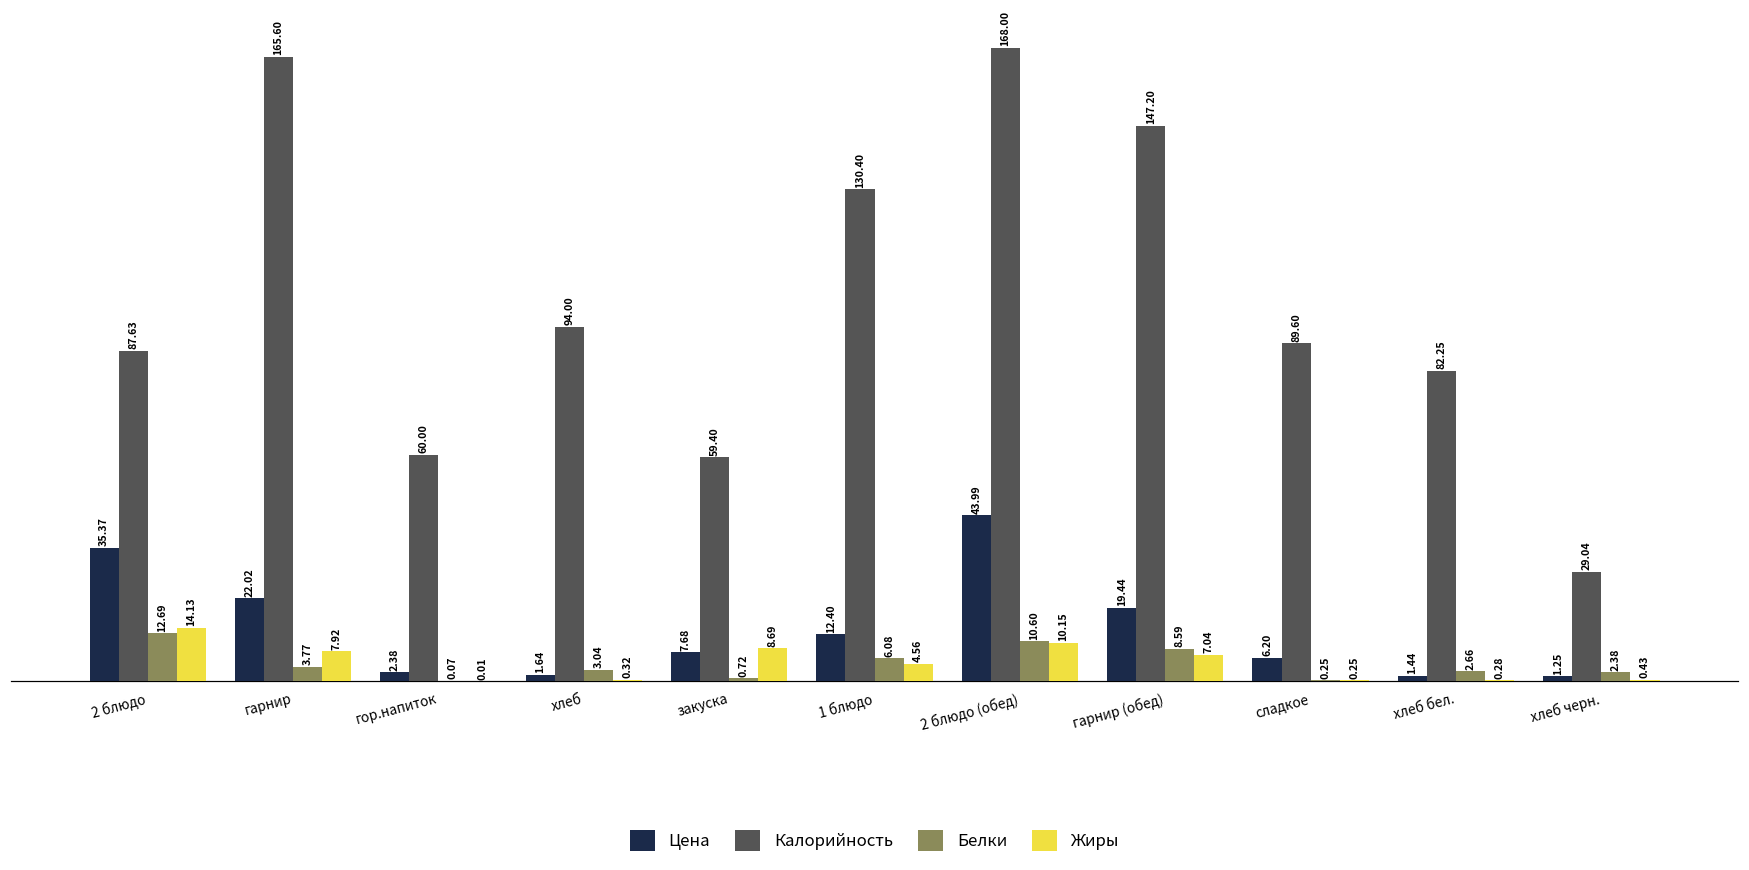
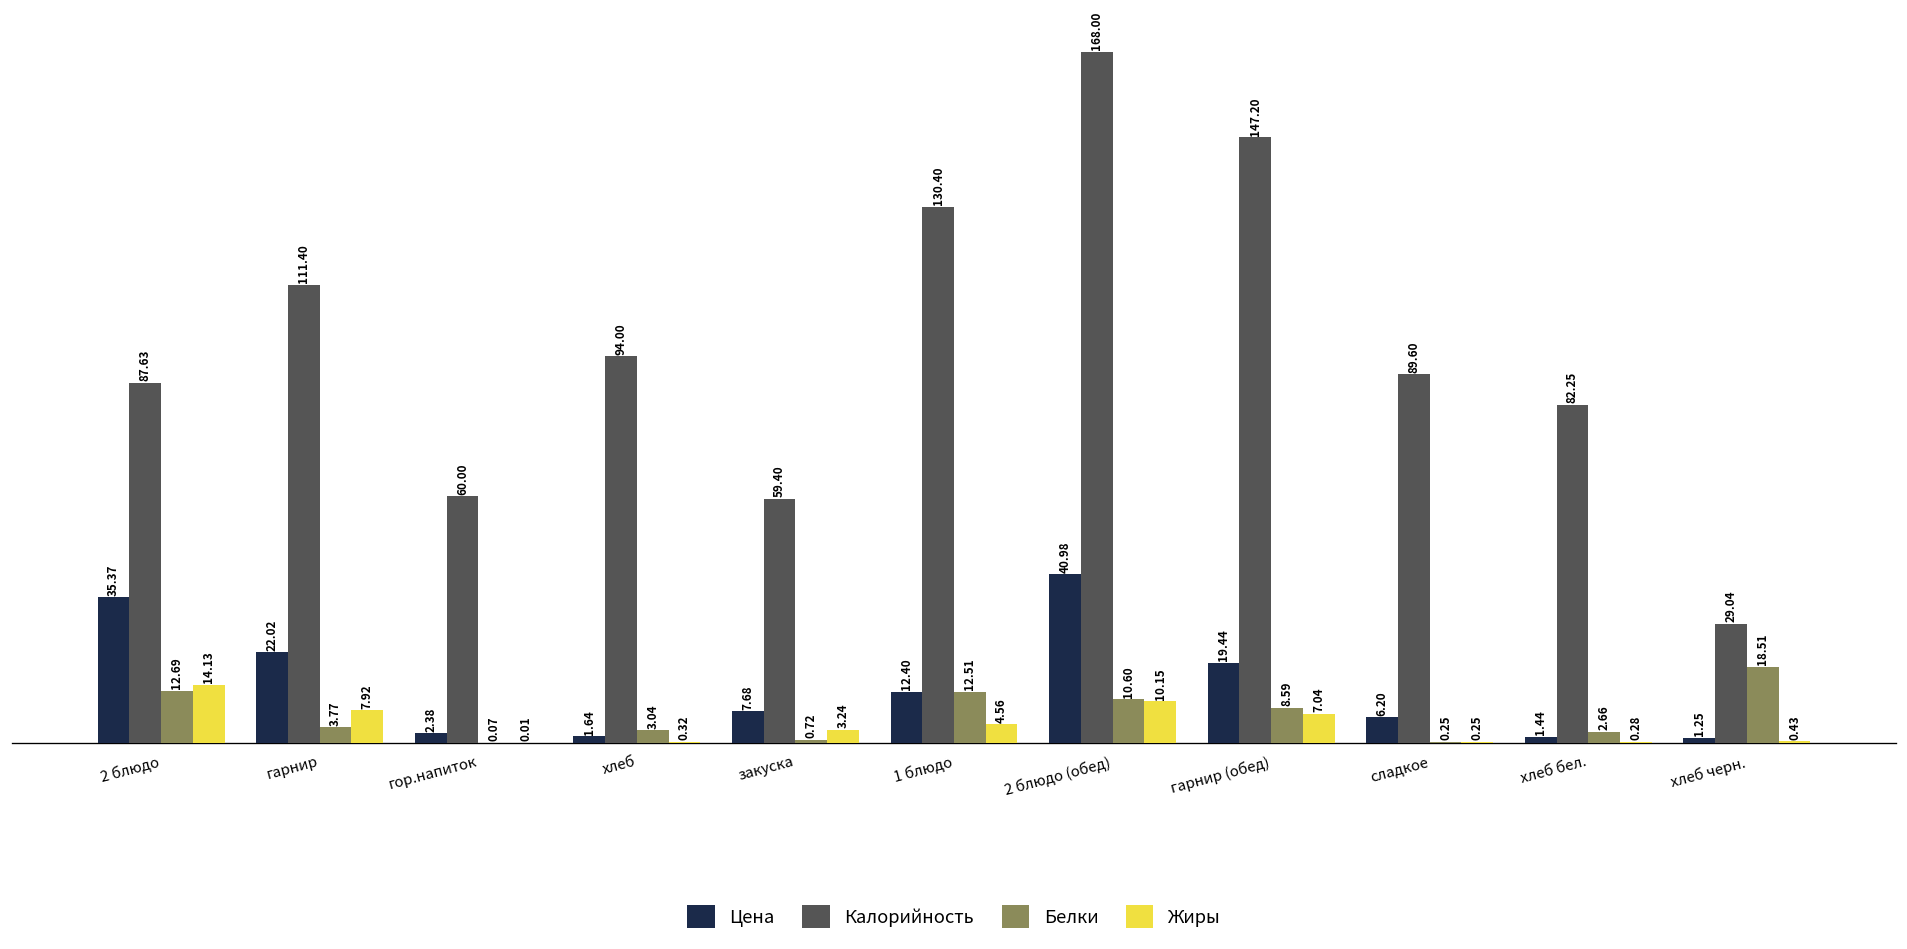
Калорийность, гарнир: 165.60 -> 111.40
Жиры, закуска: 8.69 -> 3.24
Белки, 1 блюдо: 6.08 -> 12.51
Цена, 2 блюдо (обед): 43.99 -> 40.98
Белки, хлеб черн.: 2.38 -> 18.51
